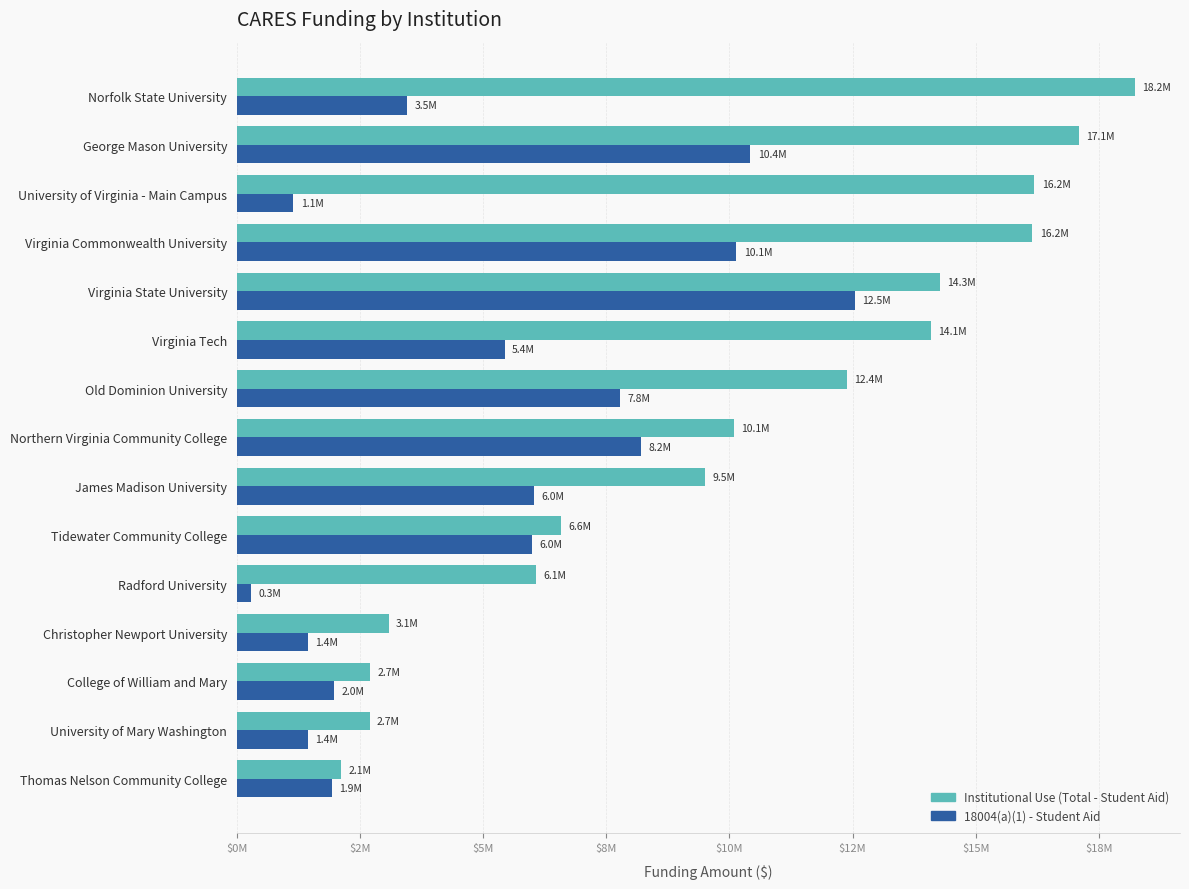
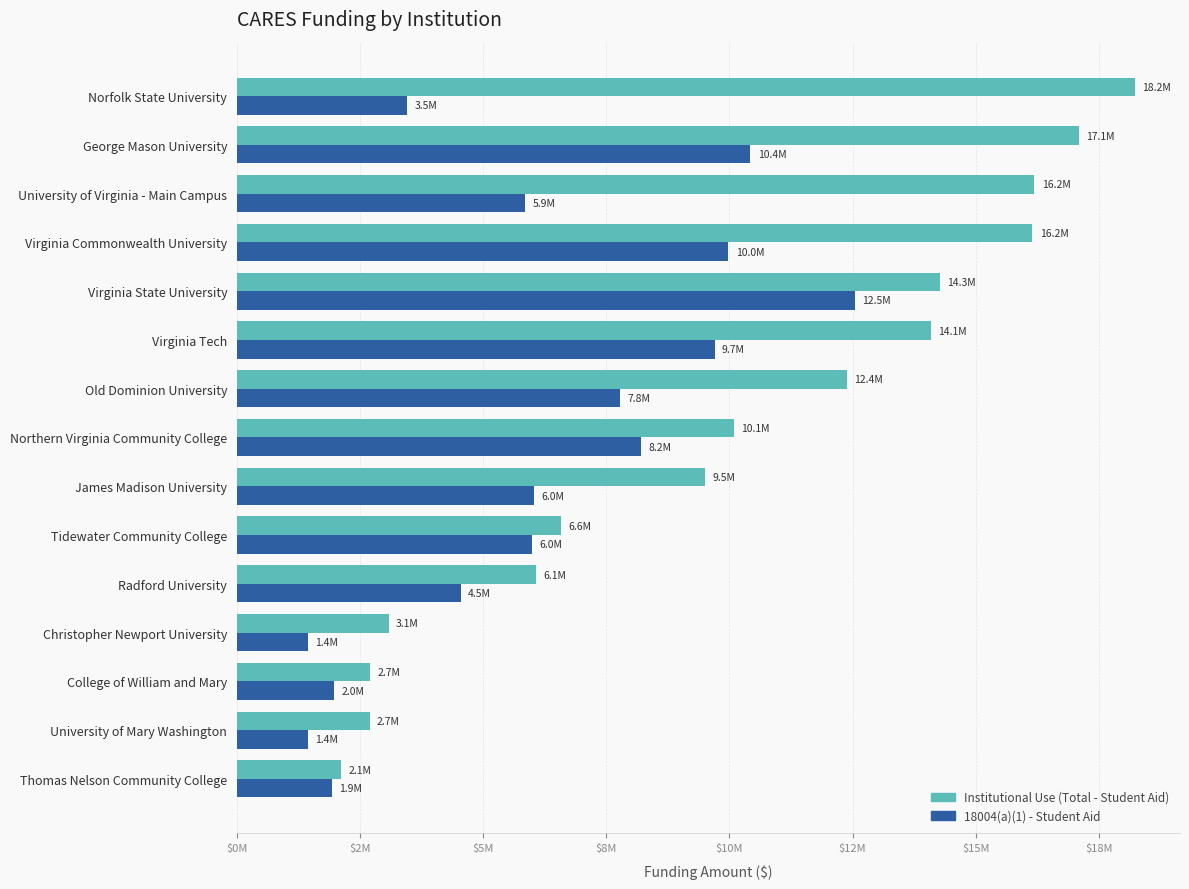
18004(a)(1) - Student Aid, University of Virginia - Main Campus: 1.1M -> 5.9M
18004(a)(1) - Student Aid, Virginia Commonwealth University: 10.1M -> 10.0M
18004(a)(1) - Student Aid, Virginia Tech: 5.4M -> 9.7M
18004(a)(1) - Student Aid, Radford University: 0.3M -> 4.5M
